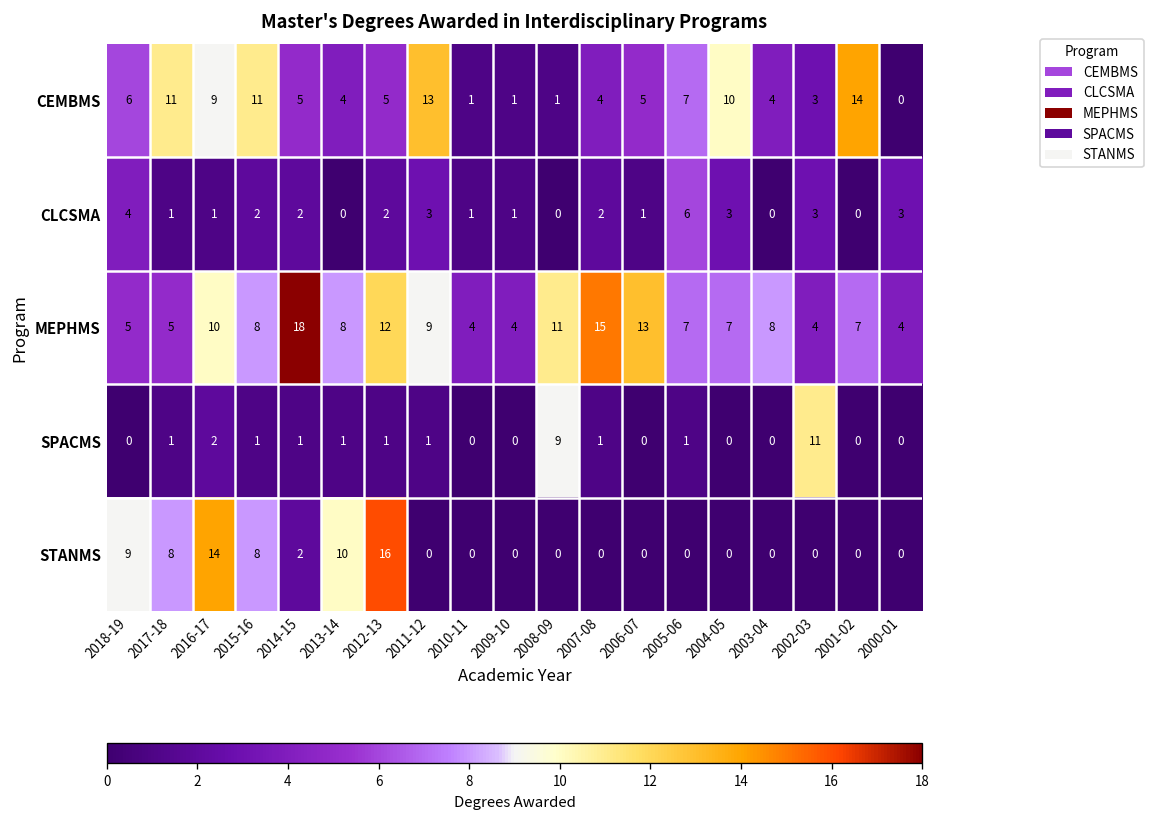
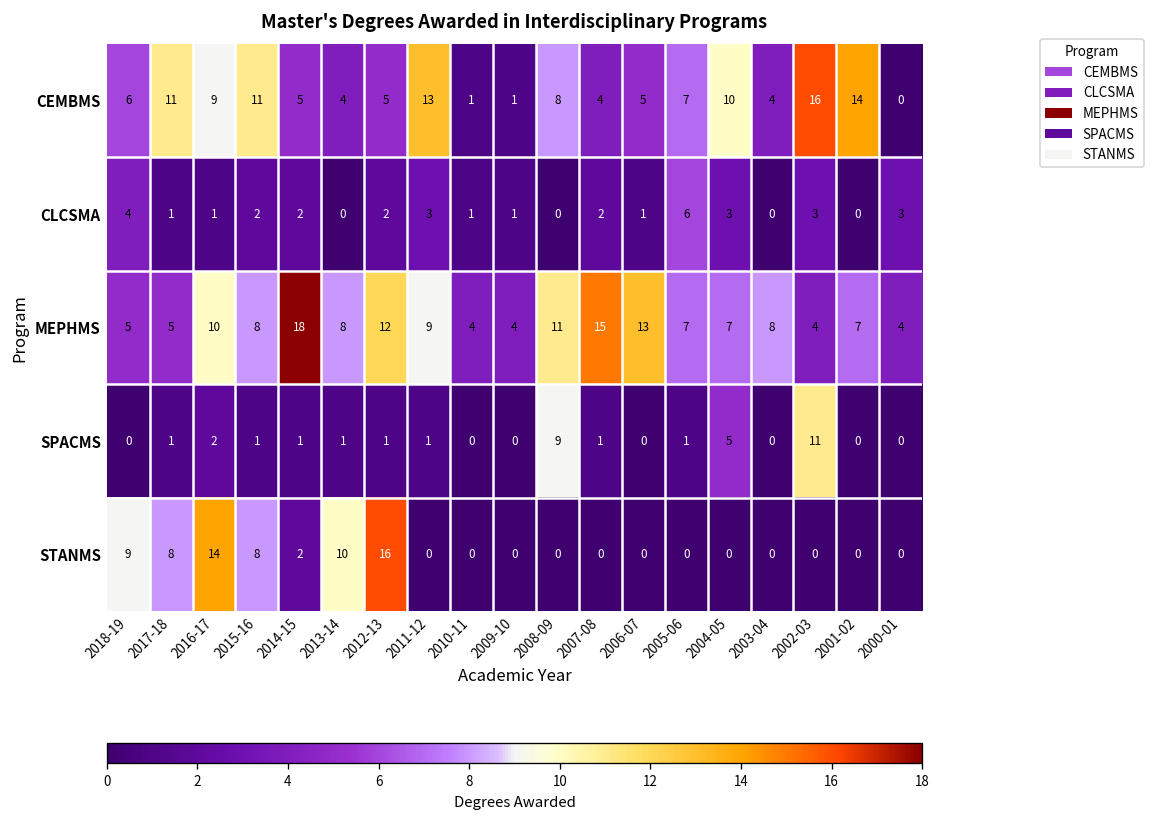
CEMBMS, 2008-09: 1 -> 8
CEMBMS, 2002-03: 3 -> 16
SPACMS, 2004-05: 0 -> 5
